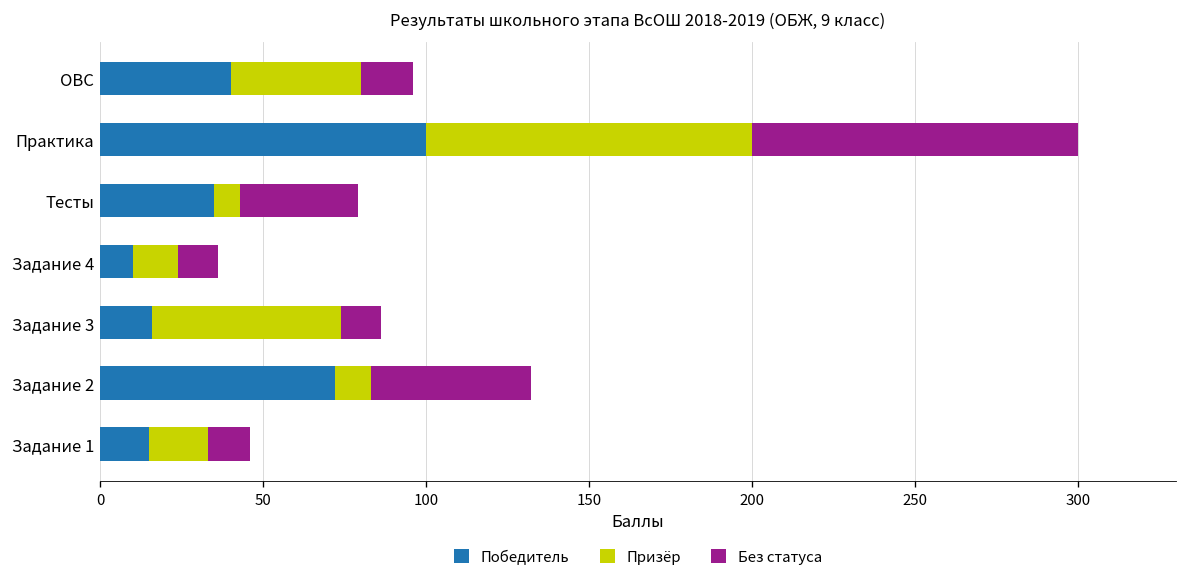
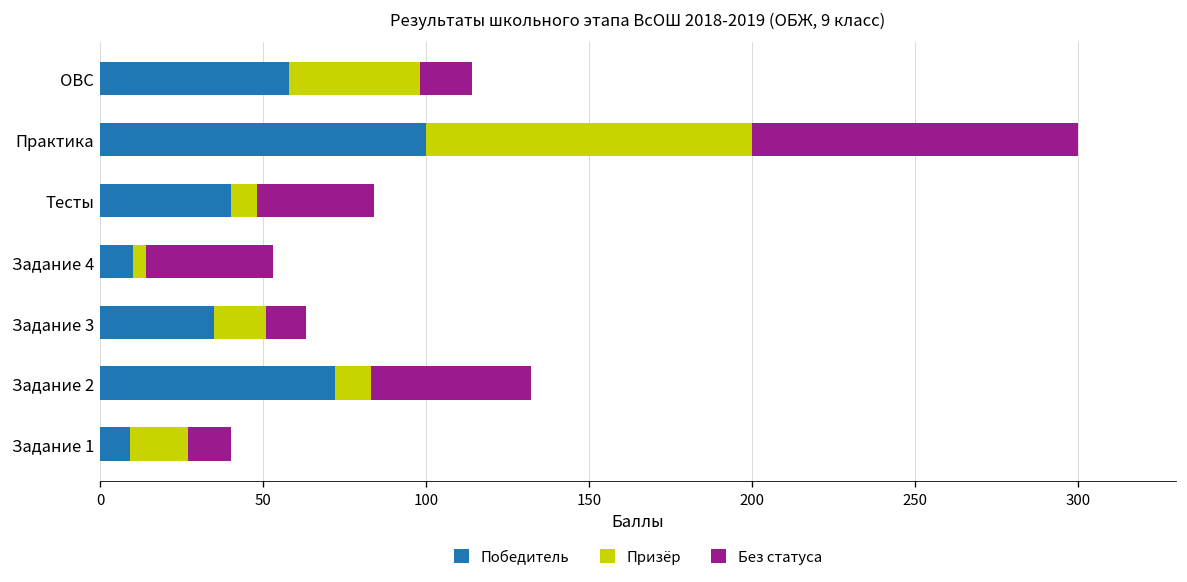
Победитель, ОВС: 40 -> 58
Победитель, Тесты: 35 -> 40
Призёр, Задание 4: 14 -> 4
Без статуса, Задание 4: 12 -> 39
Победитель, Задание 3: 16 -> 35
Призёр, Задание 3: 58 -> 16
Победитель, Задание 1: 15 -> 9
